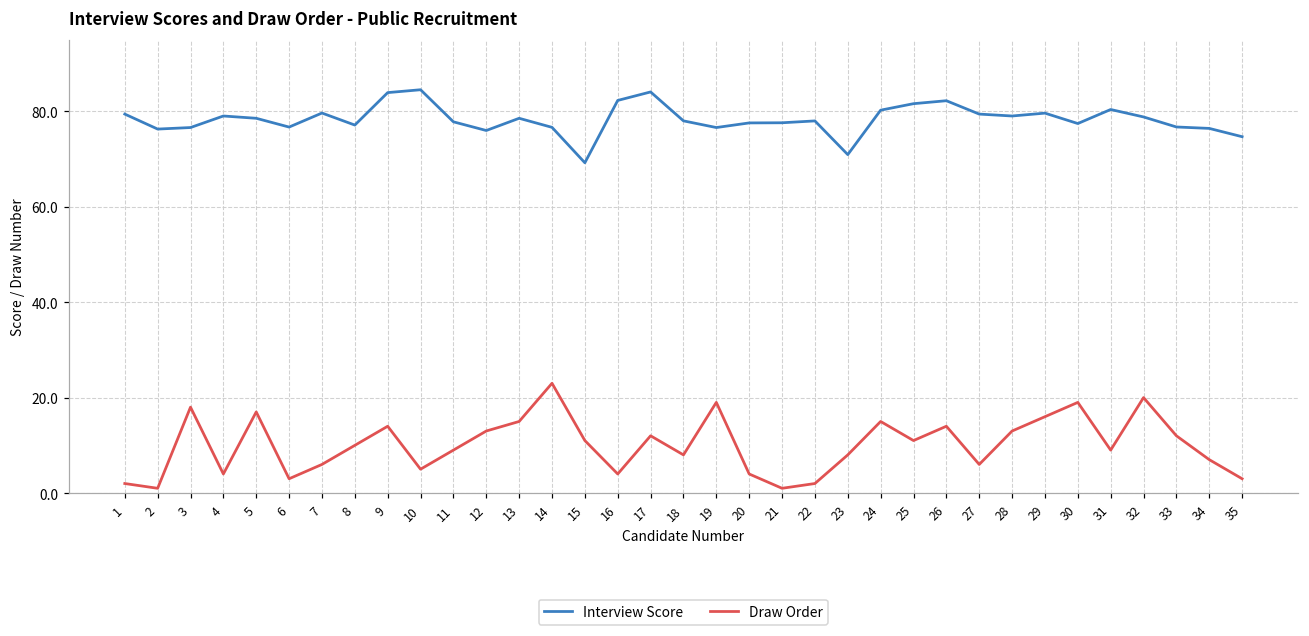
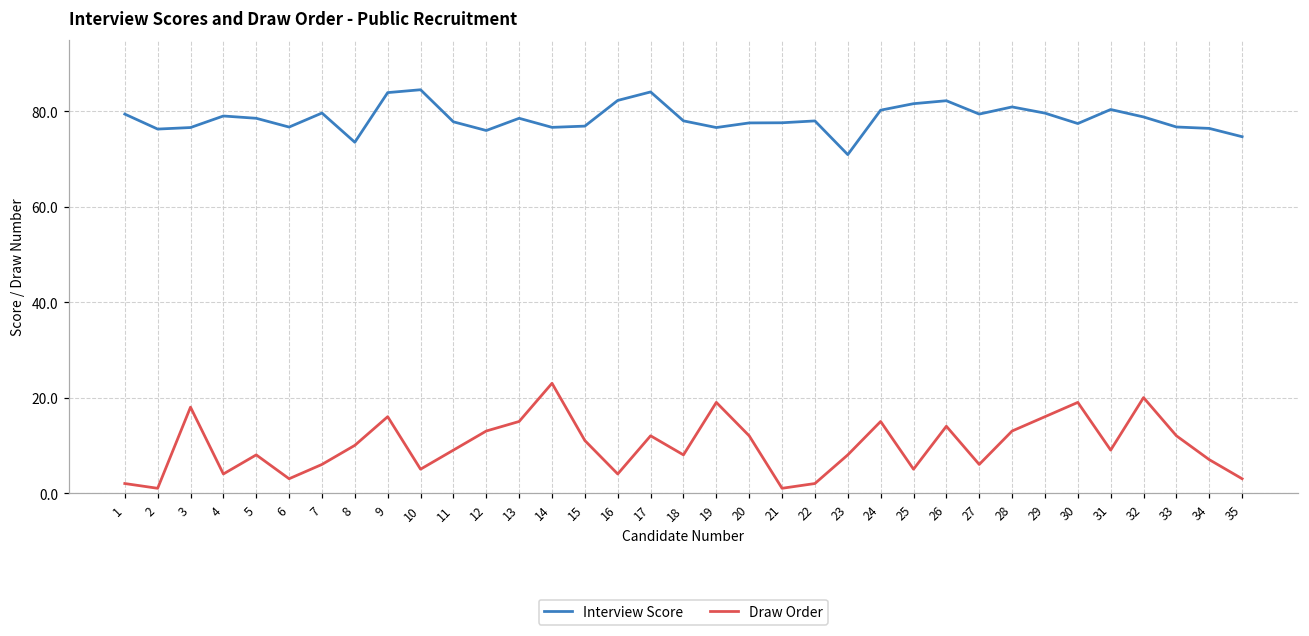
Draw Order, 5: 17 -> 8
Interview Score, 8: 77 -> 74
Draw Order, 9: 14 -> 16
Interview Score, 15: 69 -> 77
Draw Order, 20: 4 -> 12
Draw Order, 25: 11 -> 5
Interview Score, 28: 79 -> 81
